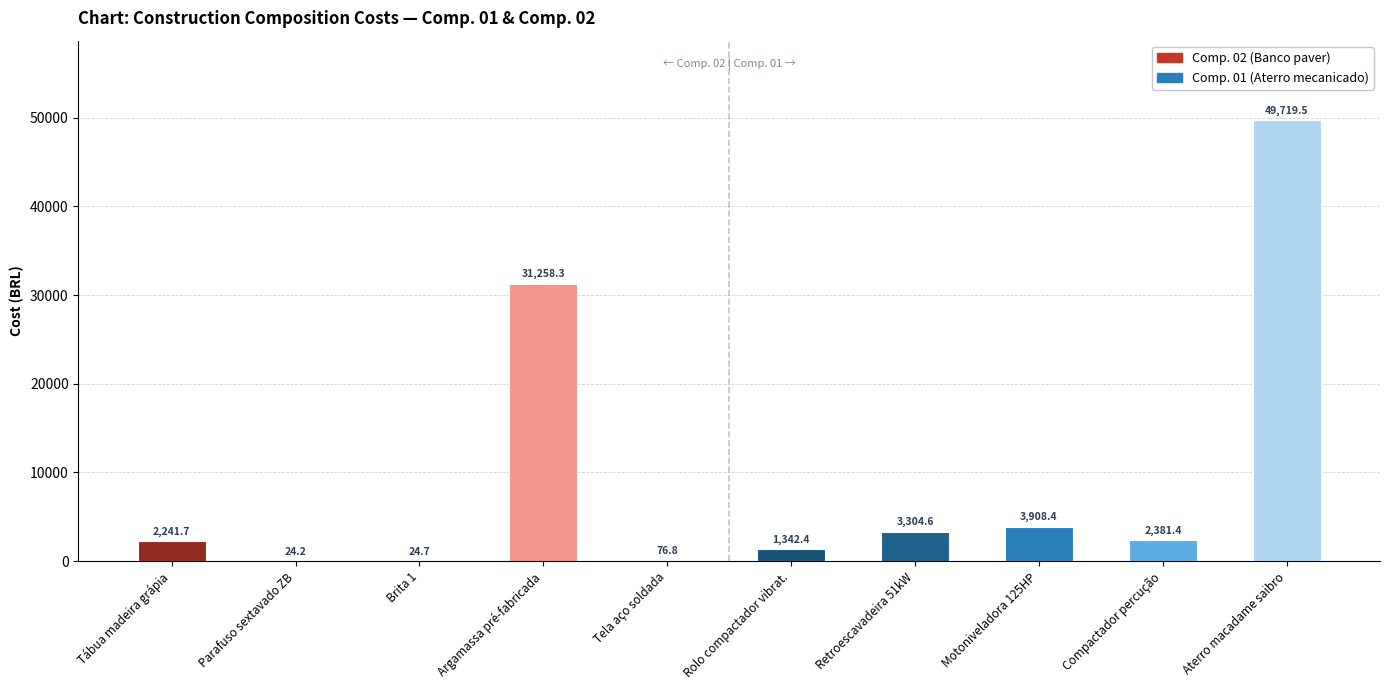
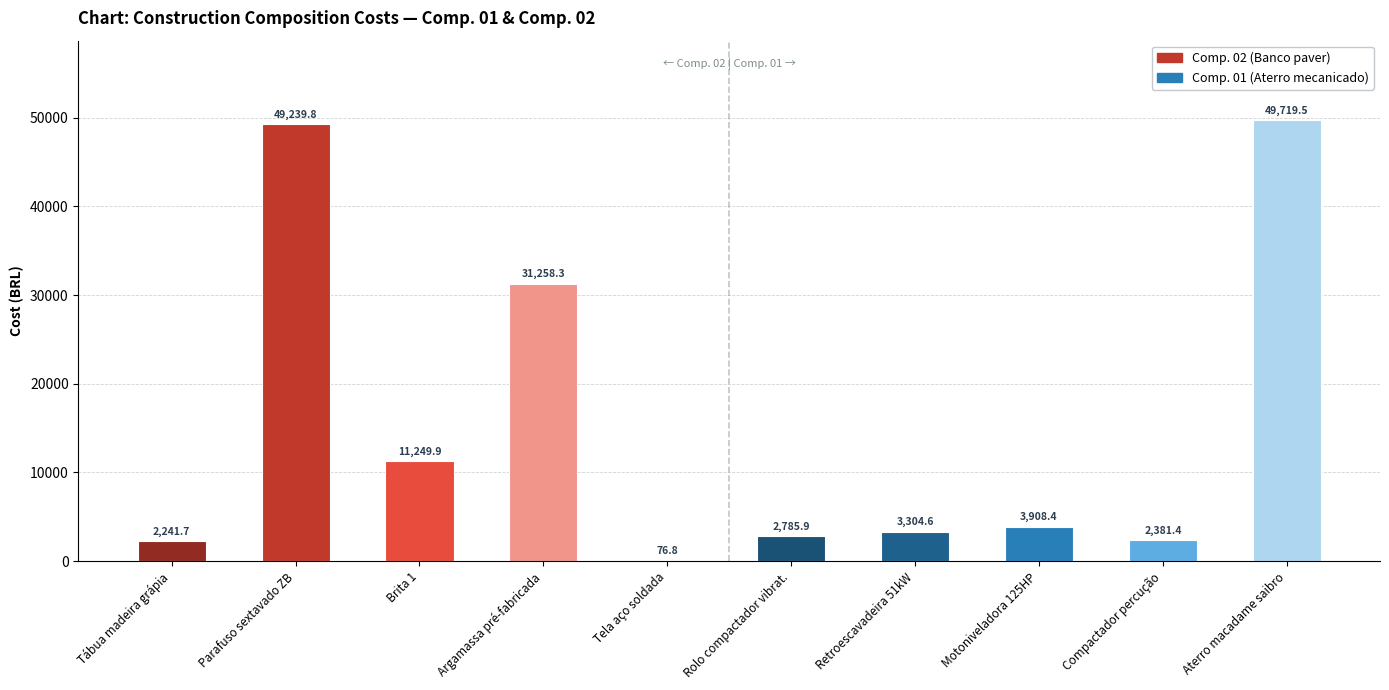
Parafuso sextavado ZB: 24.2 -> 49,239.8
Brita 1: 24.7 -> 11,249.9
Rolo compactador vibrat.: 1,342.4 -> 2,785.9
